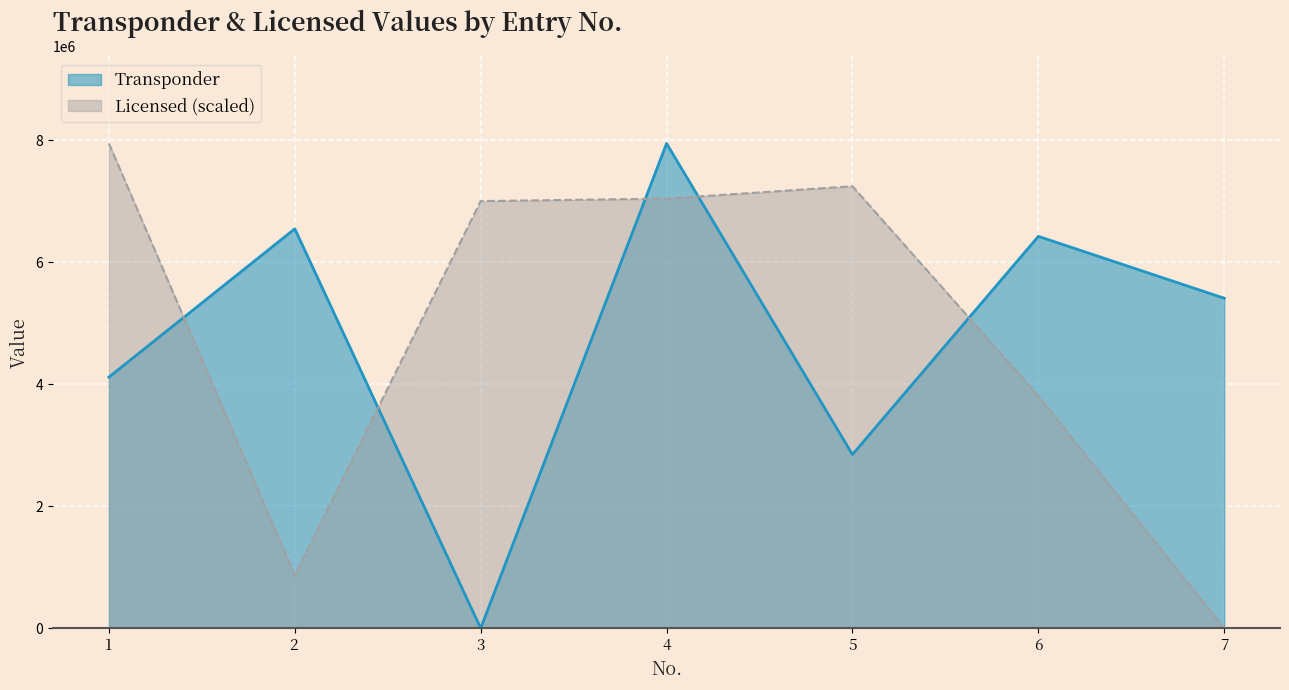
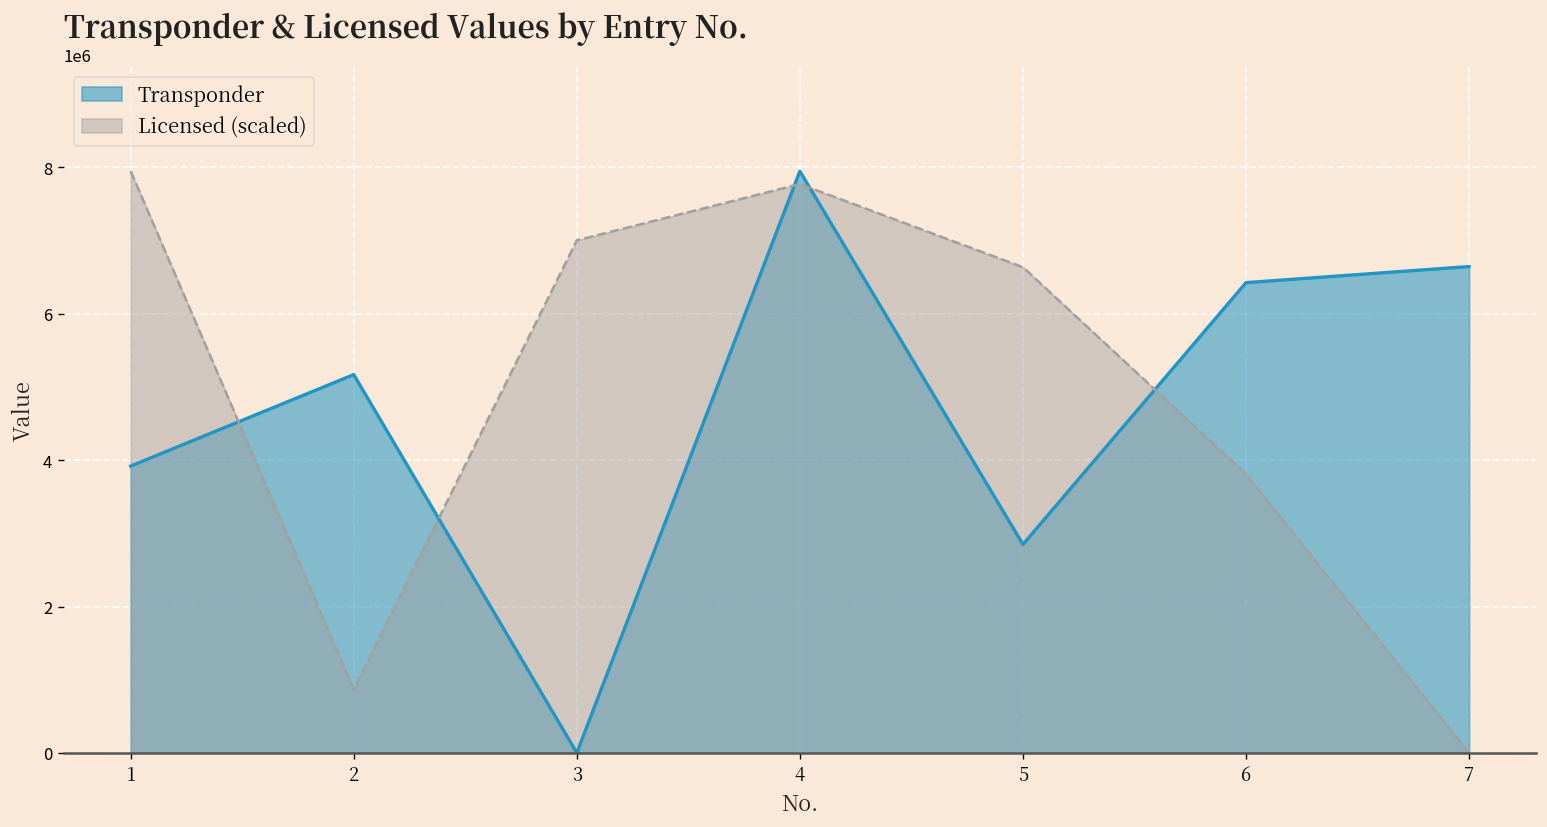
Transponder, 1: 4100000 -> 3900000
Transponder, 2: 6500000 -> 5200000
Licensed (scaled), 4: 7000000 -> 7800000
Licensed (scaled), 5: 7200000 -> 6600000
Transponder, 7: 5400000 -> 6600000
